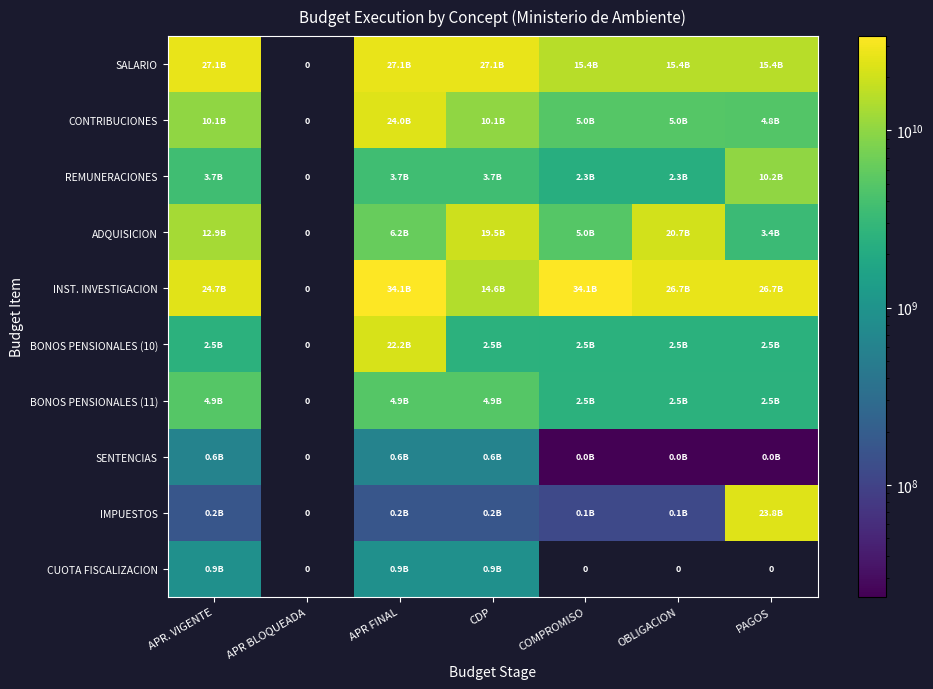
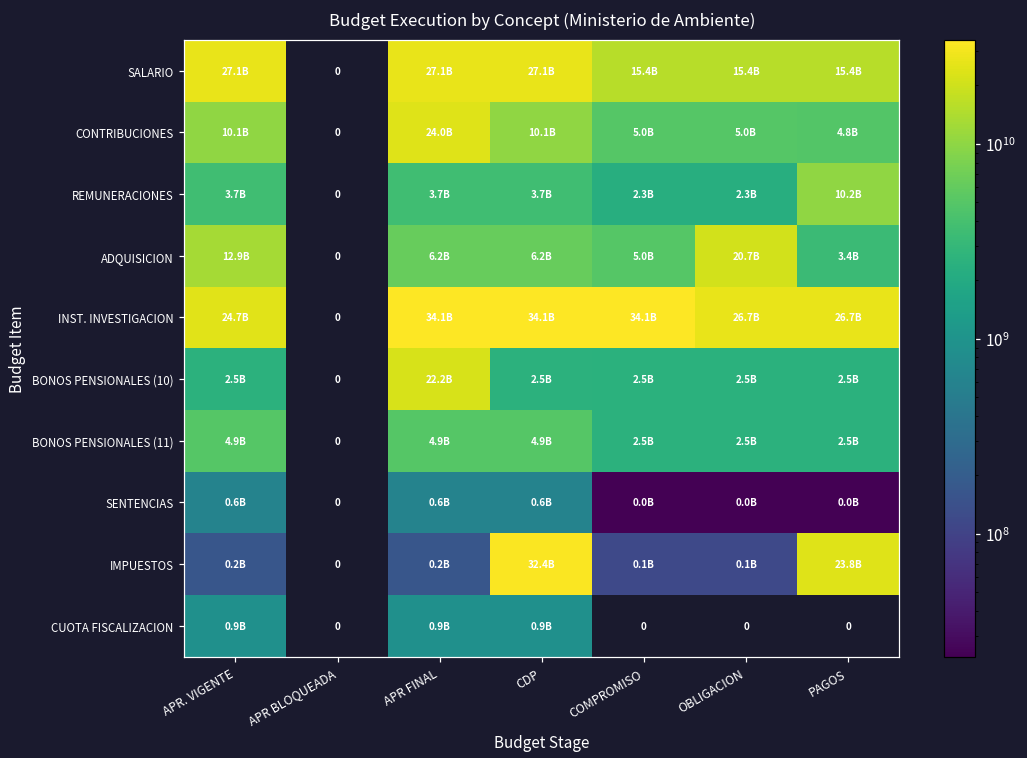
ADQUISICION, CDP: 19.5B -> 6.2B
INST. INVESTIGACION, CDP: 14.6B -> 34.1B
IMPUESTOS, CDP: 0.2B -> 32.4B
